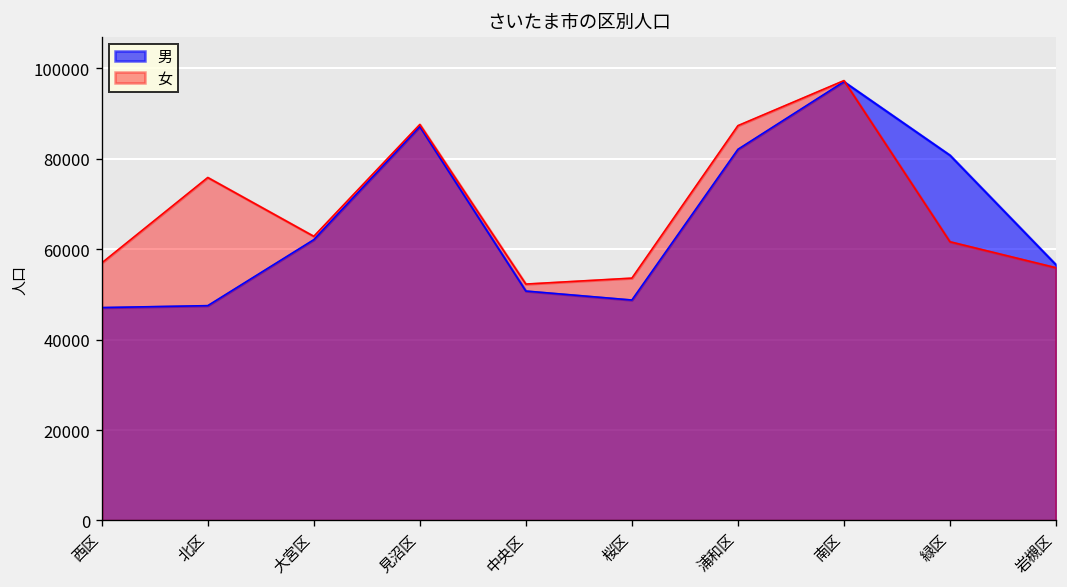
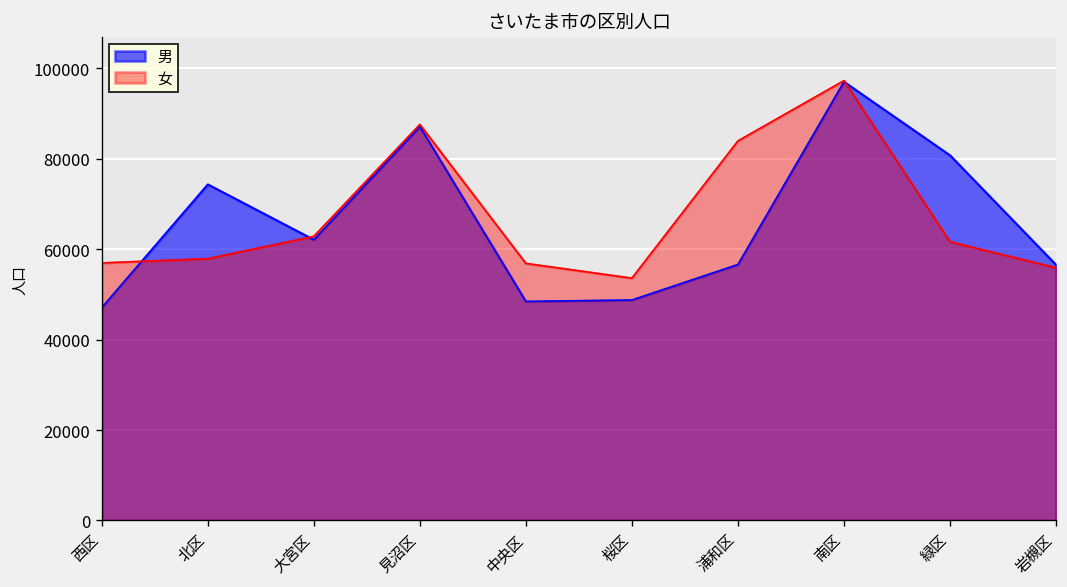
男, 北区: 48000 -> 74000
女, 北区: 76000 -> 58000
男, 中央区: 51000 -> 48000
女, 中央区: 52000 -> 57000
男, 浦和区: 82000 -> 57000
女, 浦和区: 87000 -> 84000
